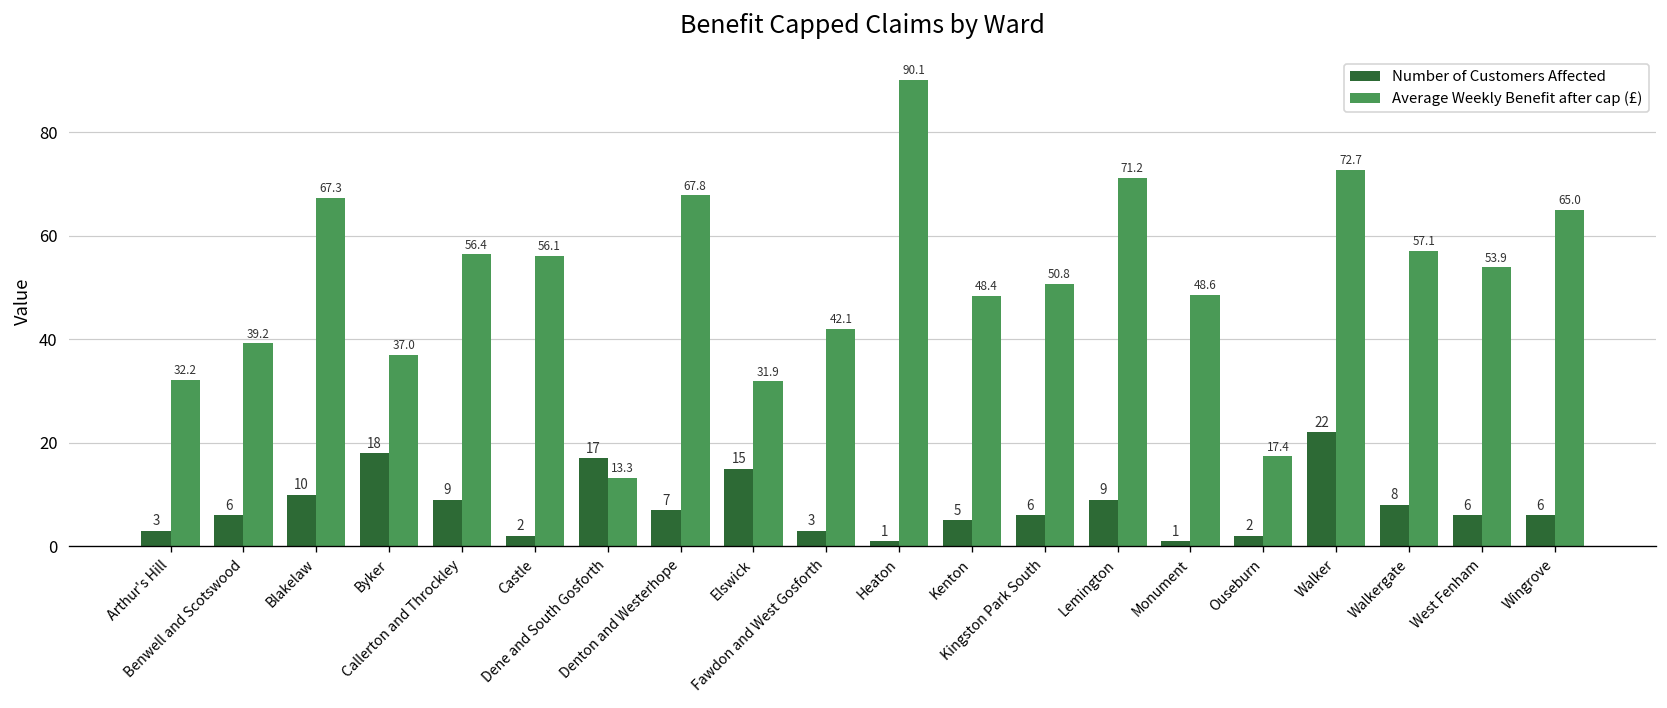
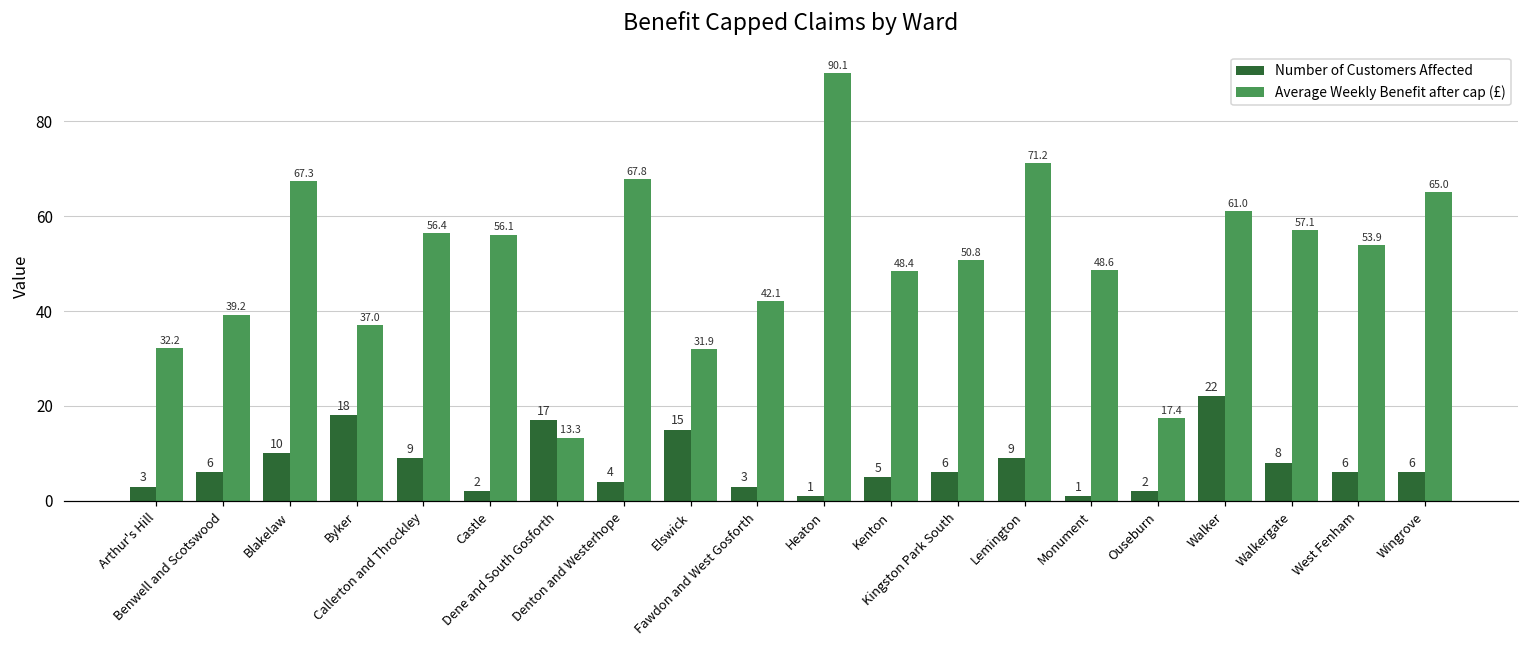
Number of Customers Affected, Denton and Westerhope: 7 -> 4
Average Weekly Benefit after cap (£), Walker: 72.7 -> 61.0
